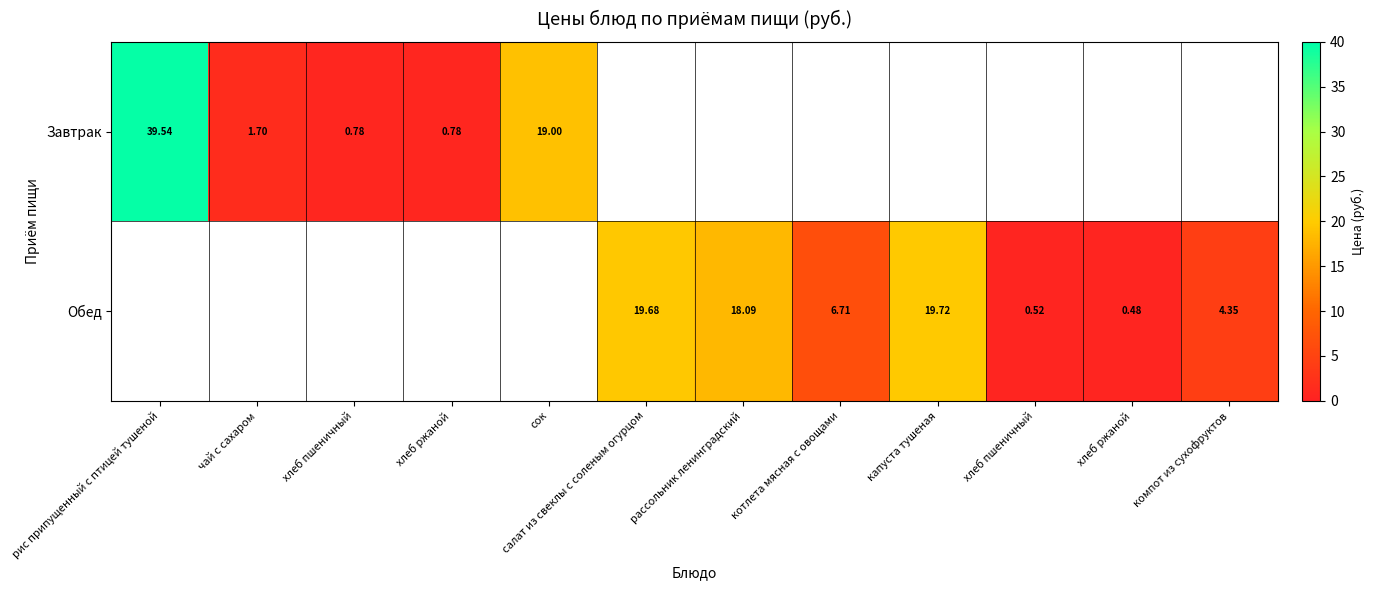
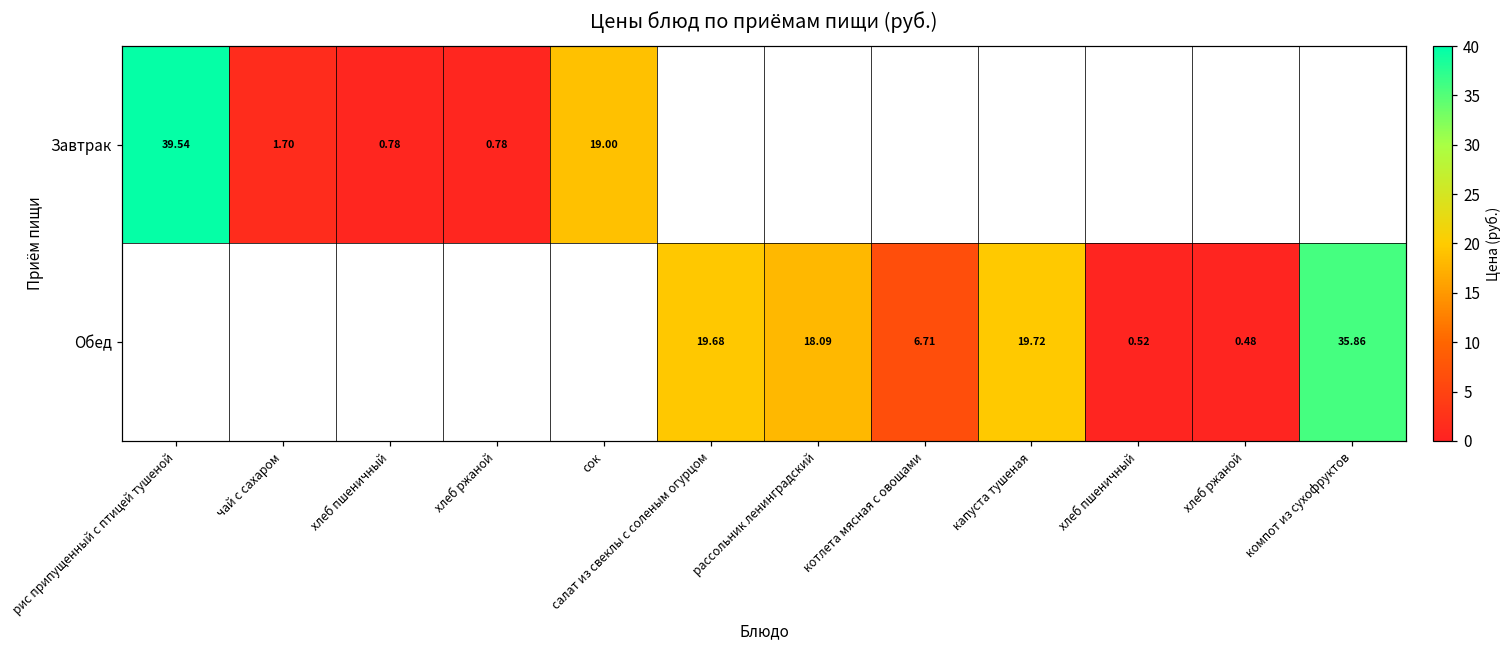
Обед, компот из сухофруктов: 4.35 -> 35.86
